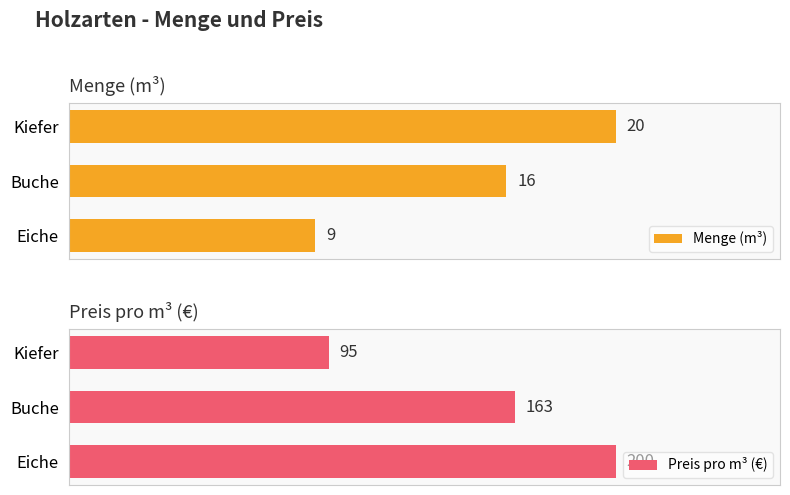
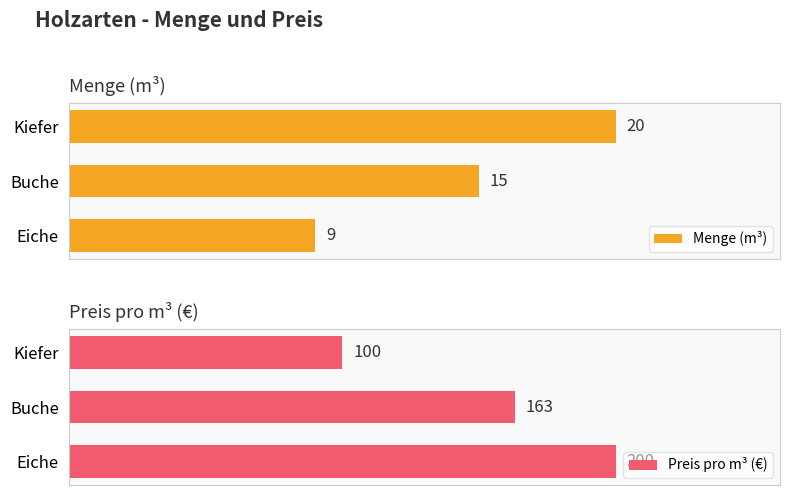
Menge (m³), Buche: 16 -> 15
Preis pro m³ (€), Kiefer: 95 -> 100
